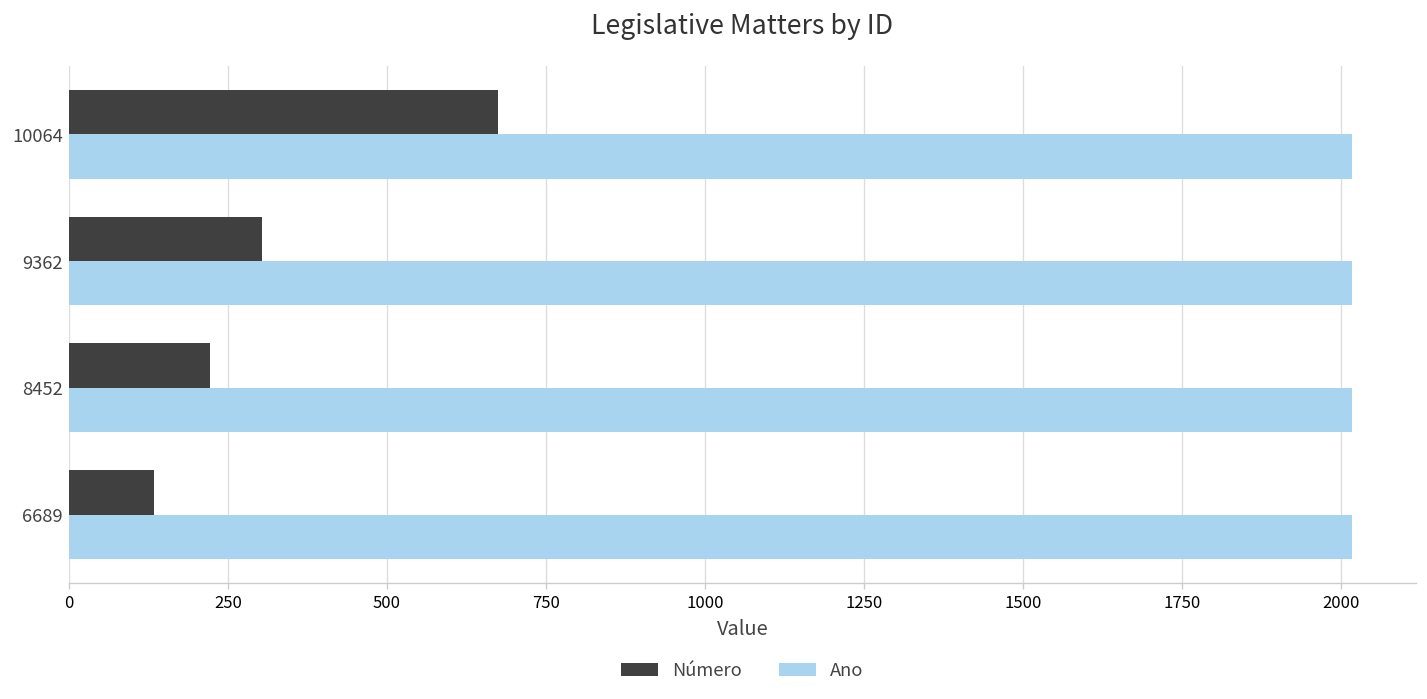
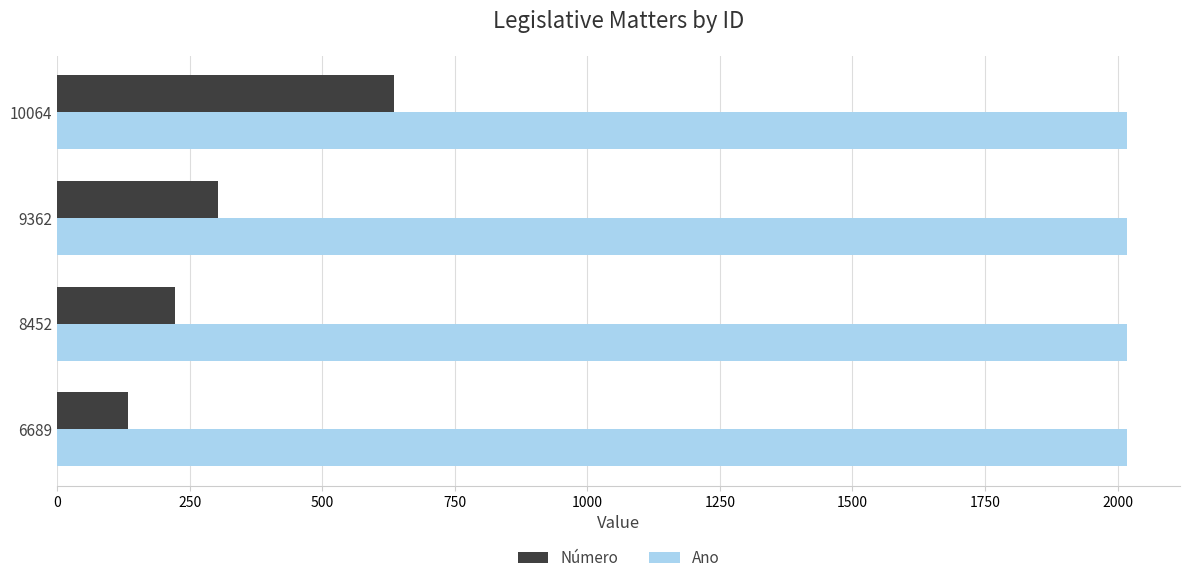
Número, 10064: 680 -> 640
